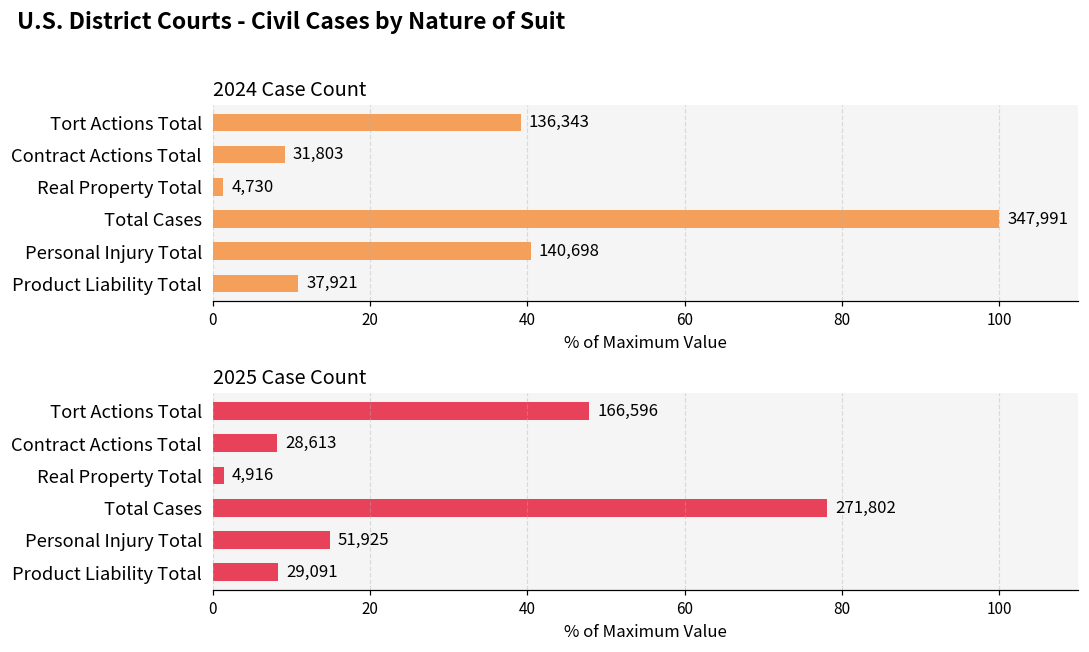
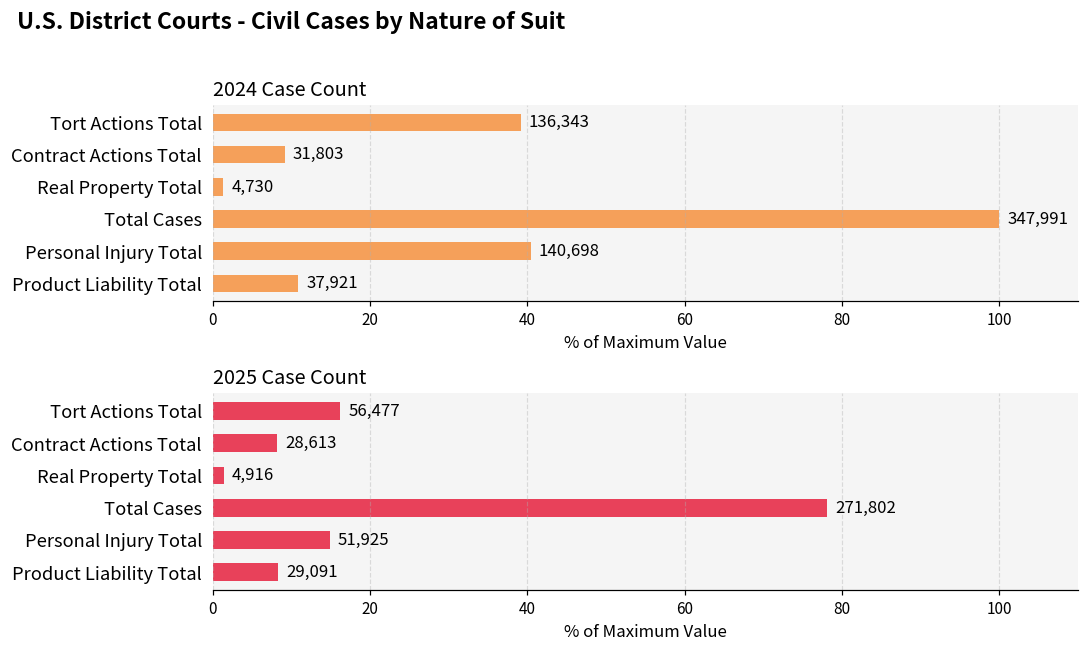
2025 Case Count, Tort Actions Total: 166,596 -> 56,477
